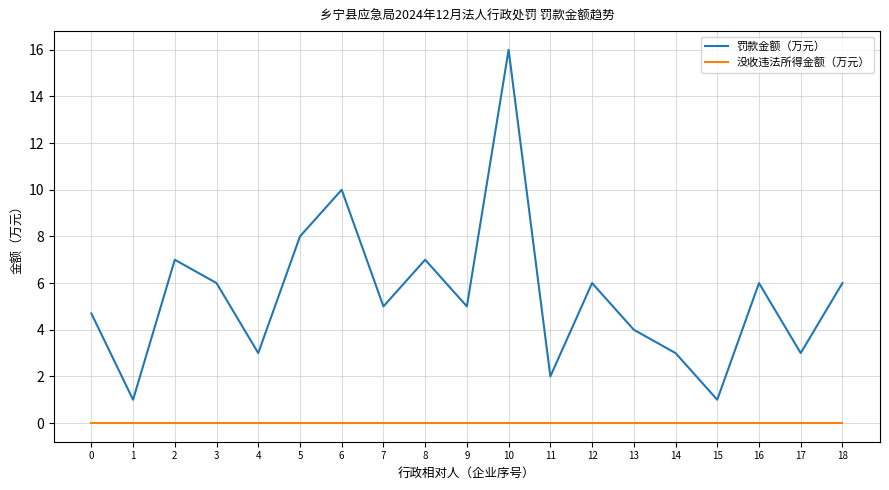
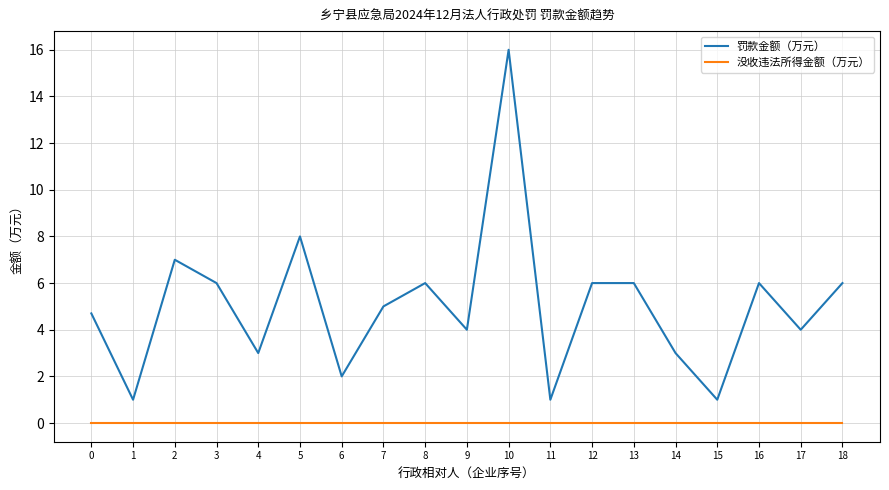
罚款金额（万元）, 6: 10 -> 2
罚款金额（万元）, 8: 7 -> 6
罚款金额（万元）, 9: 5 -> 4
罚款金额（万元）, 11: 2 -> 1
罚款金额（万元）, 13: 4 -> 6
罚款金额（万元）, 17: 3 -> 4
